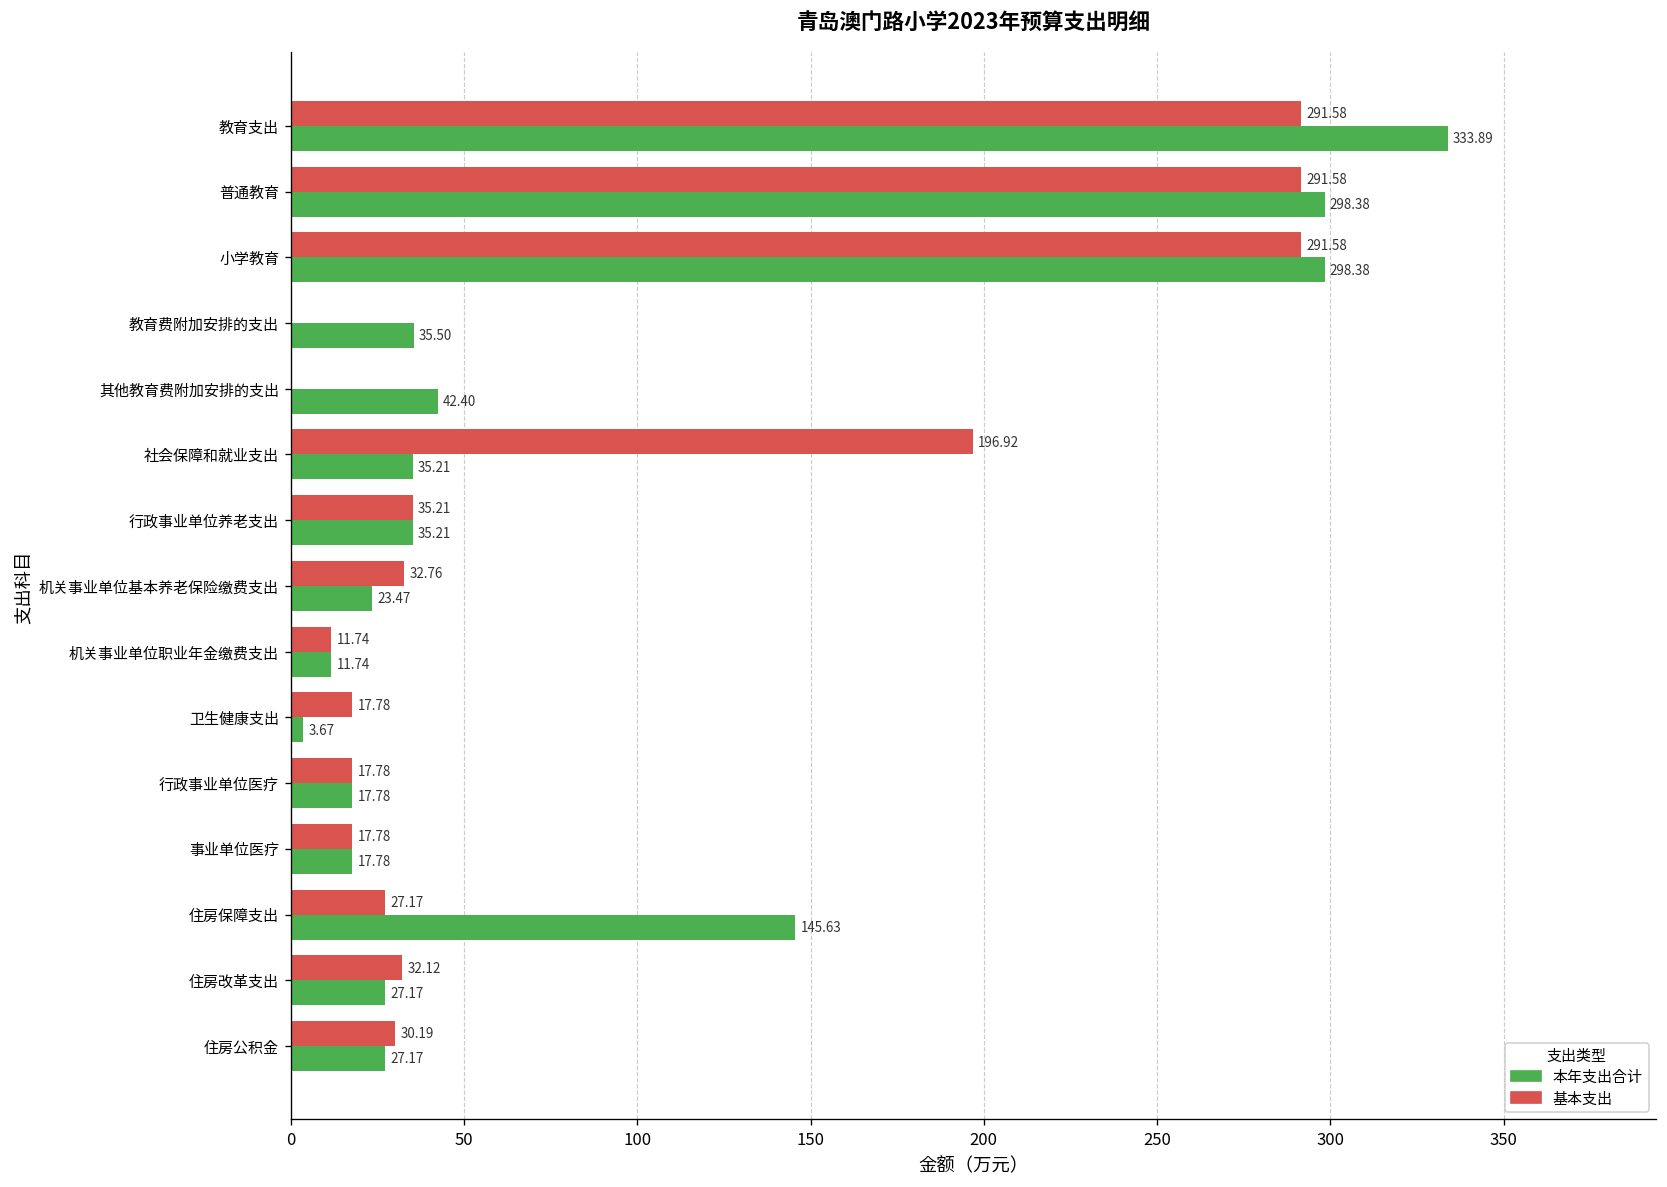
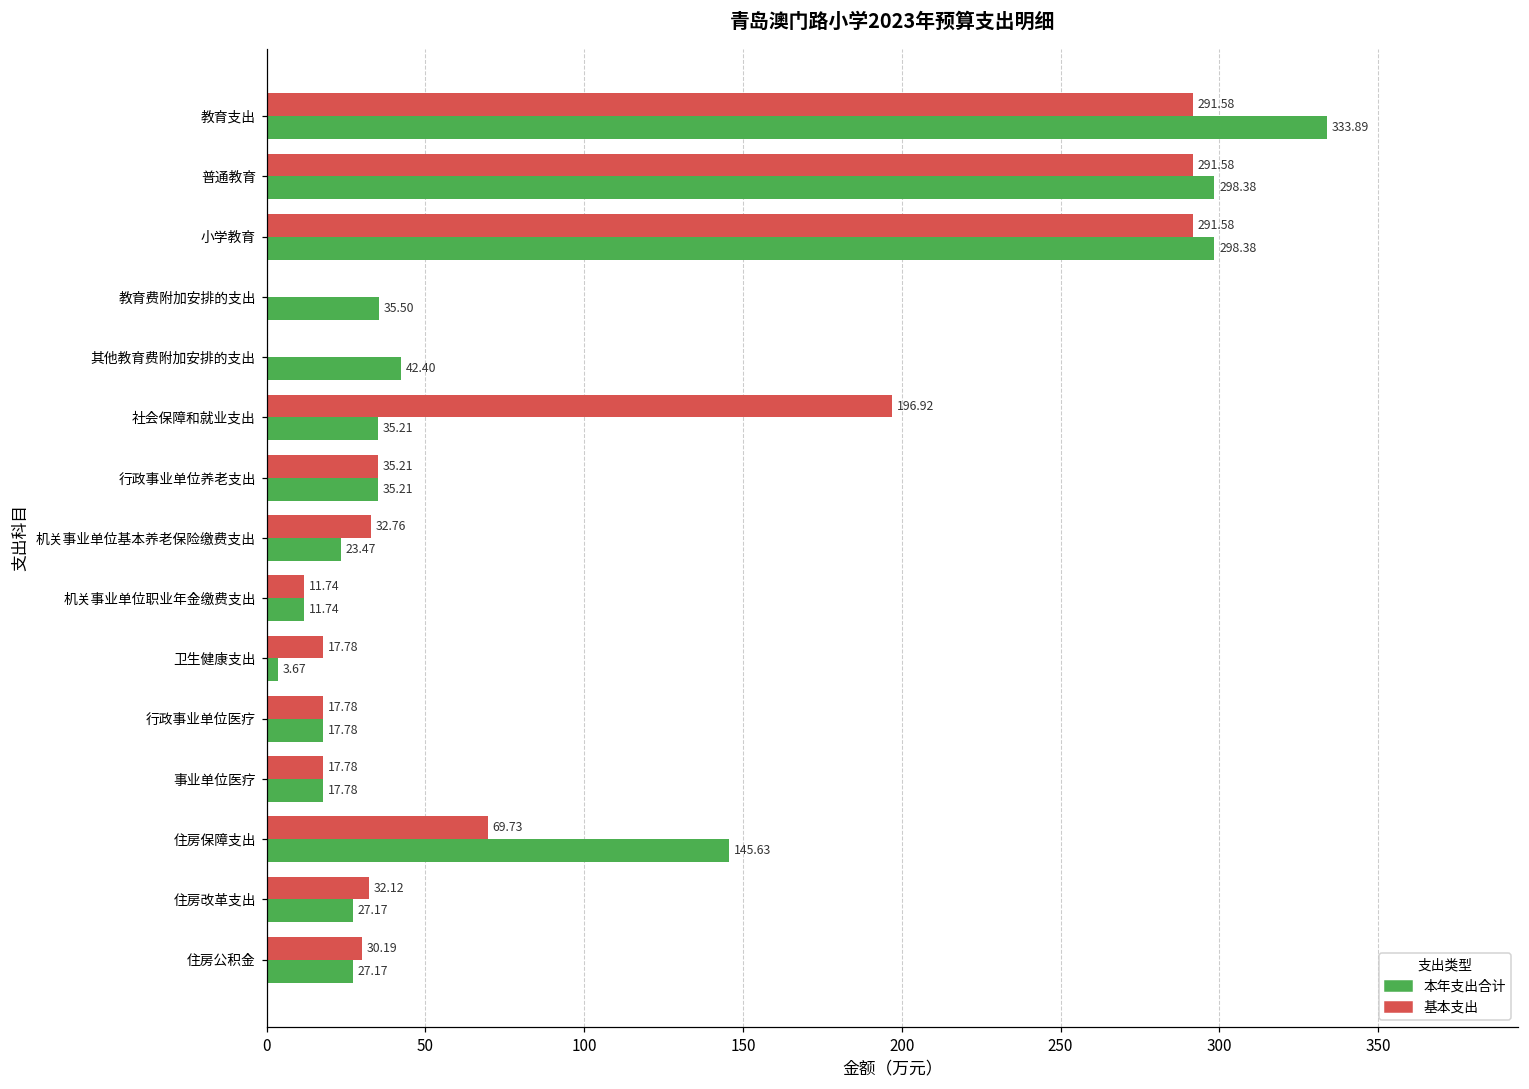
基本支出, 住房保障支出: 27.17 -> 69.73
